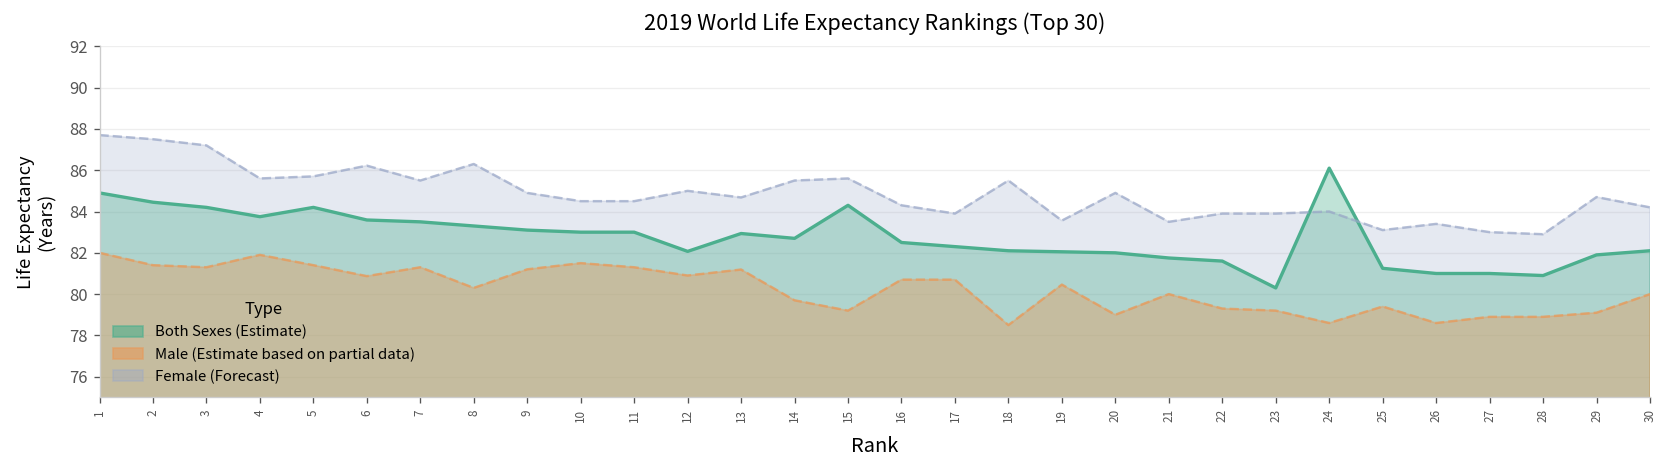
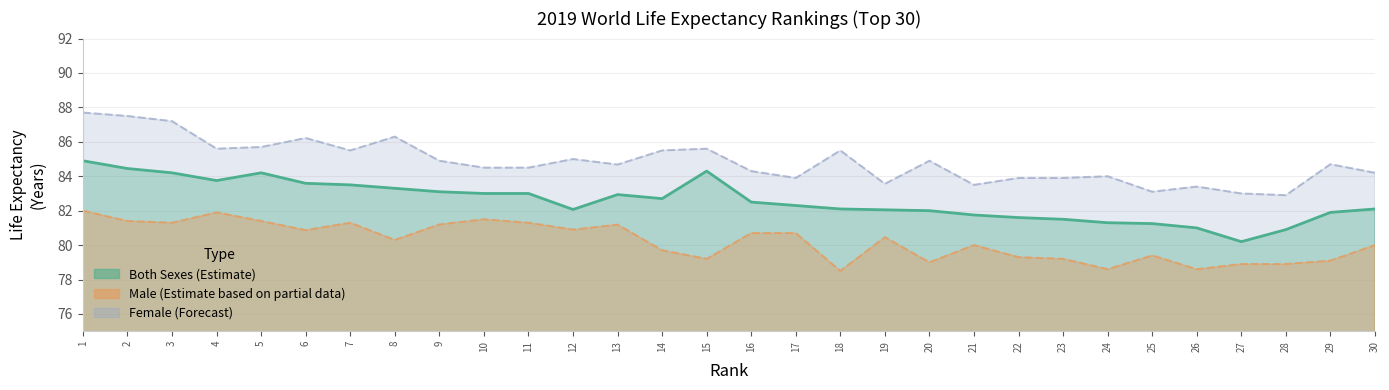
Both Sexes (Estimate), 23: 80.3 -> 81.5
Both Sexes (Estimate), 24: 86.1 -> 81.3
Both Sexes (Estimate), 27: 81.0 -> 80.2
